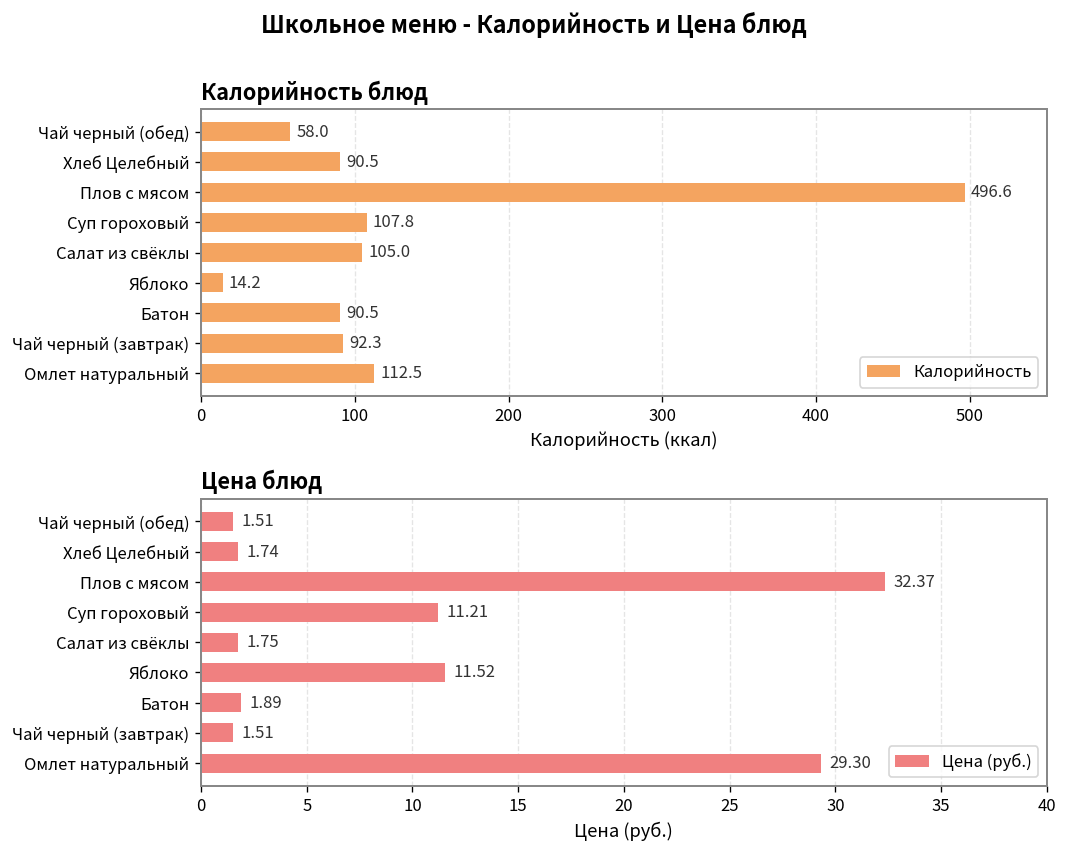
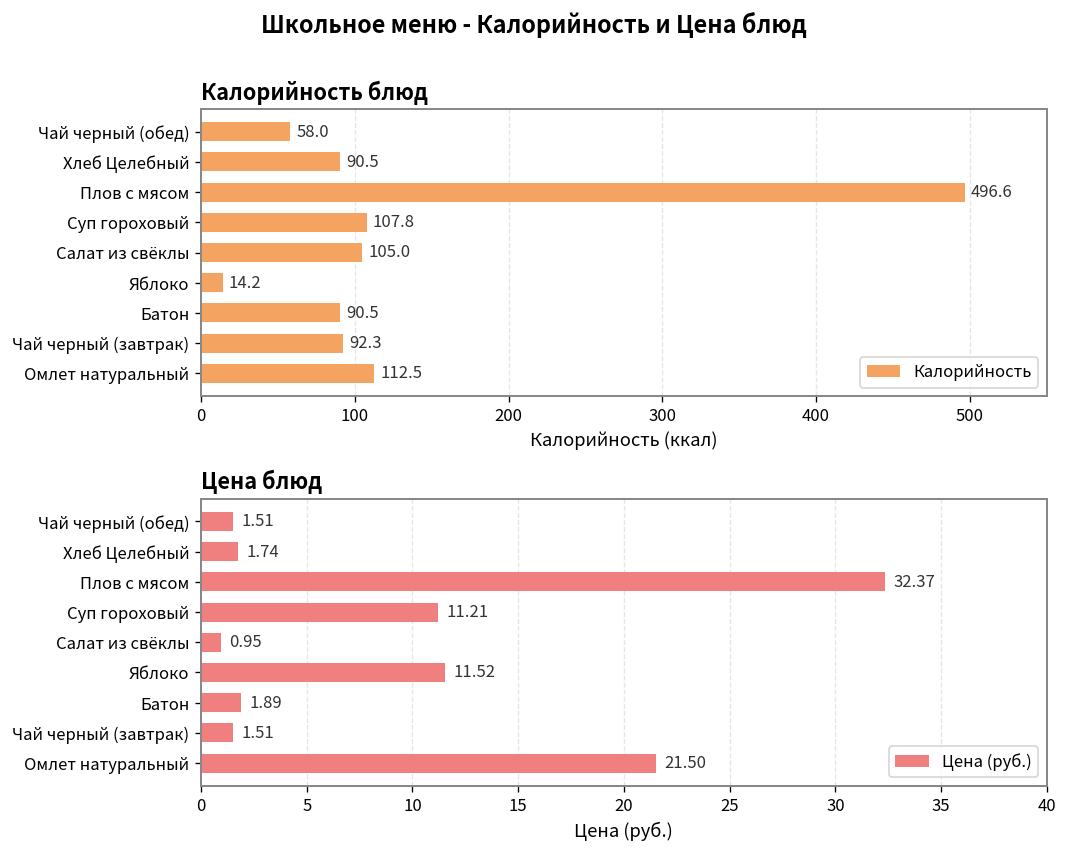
Цена блюд, Салат из свёклы: 1.75 -> 0.95
Цена блюд, Омлет натуральный: 29.30 -> 21.50
